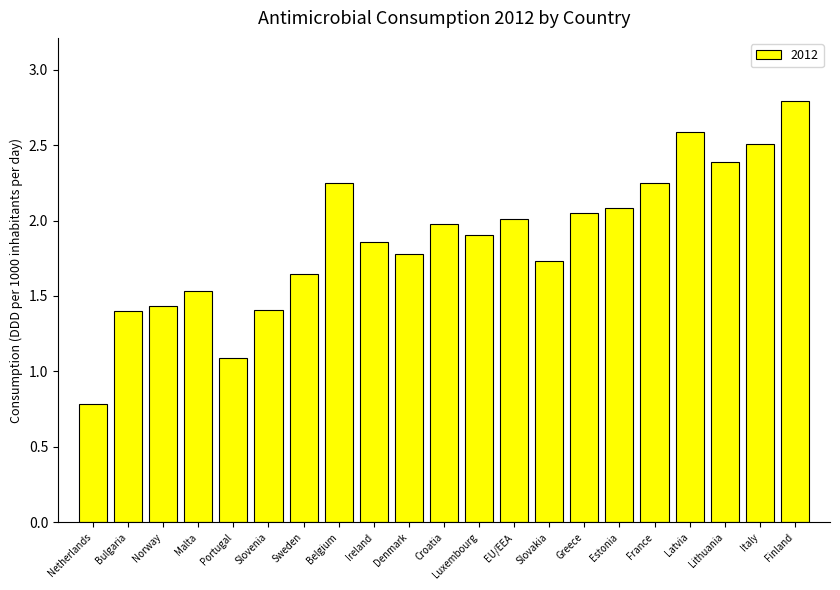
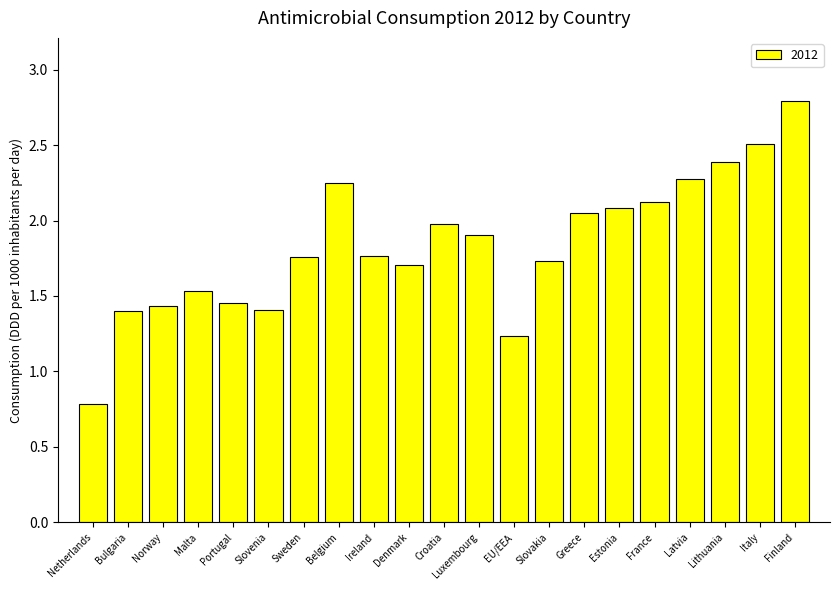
Portugal: 1.09 -> 1.46
Sweden: 1.65 -> 1.76
Ireland: 1.86 -> 1.76
Denmark: 1.78 -> 1.71
EU/EEA: 2.01 -> 1.24
France: 2.25 -> 2.12
Latvia: 2.59 -> 2.27
